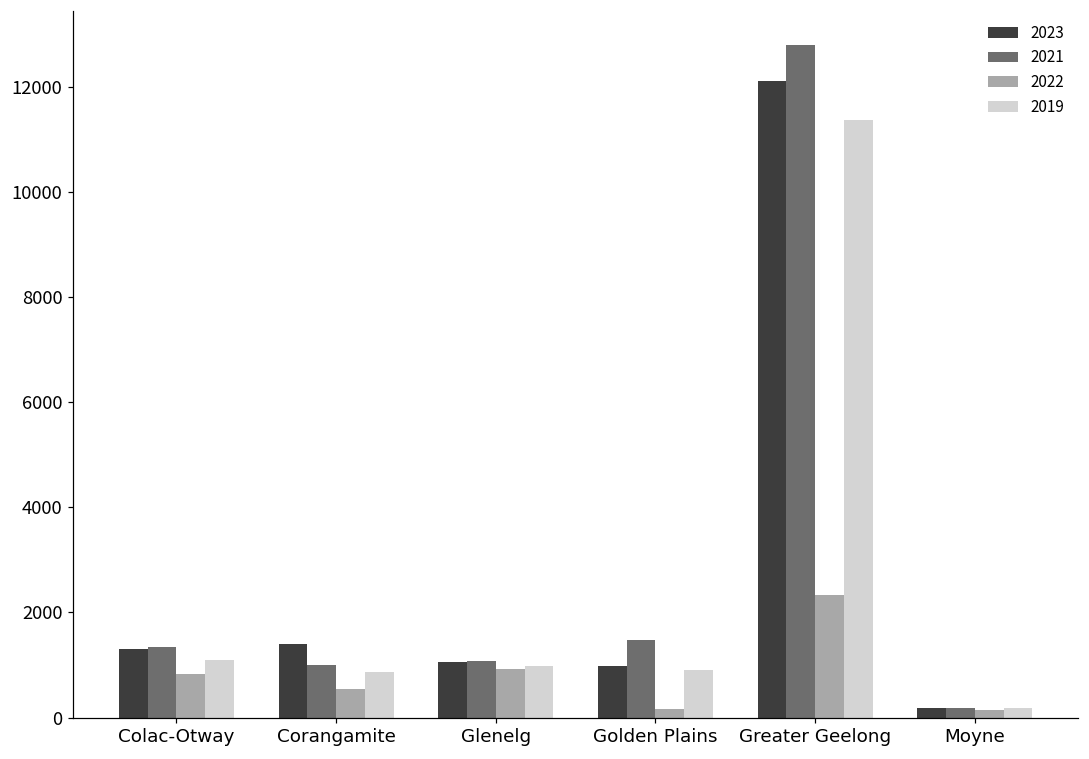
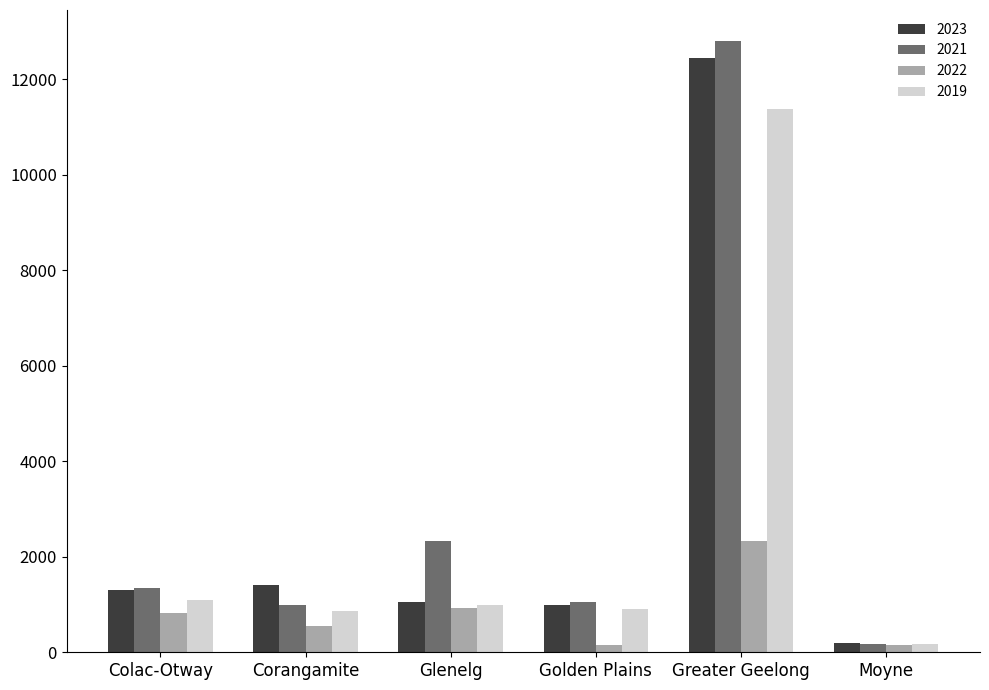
2021, Glenelg: 1100 -> 2300
2021, Golden Plains: 1500 -> 1000
2023, Greater Geelong: 12100 -> 12400
